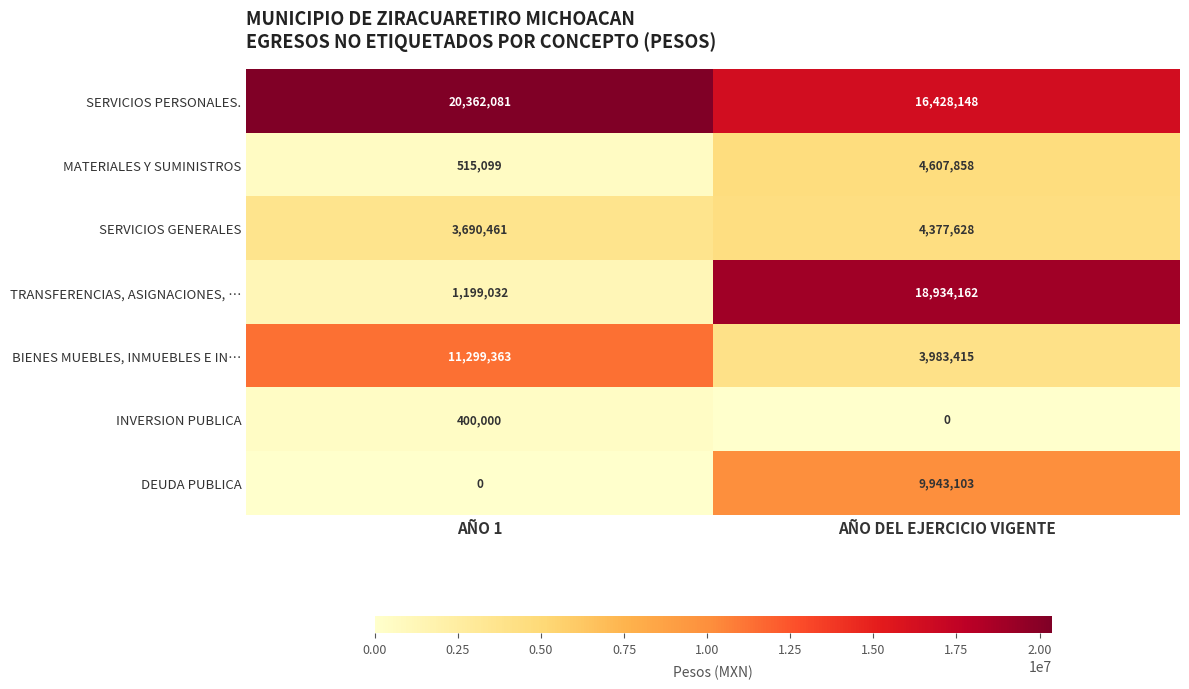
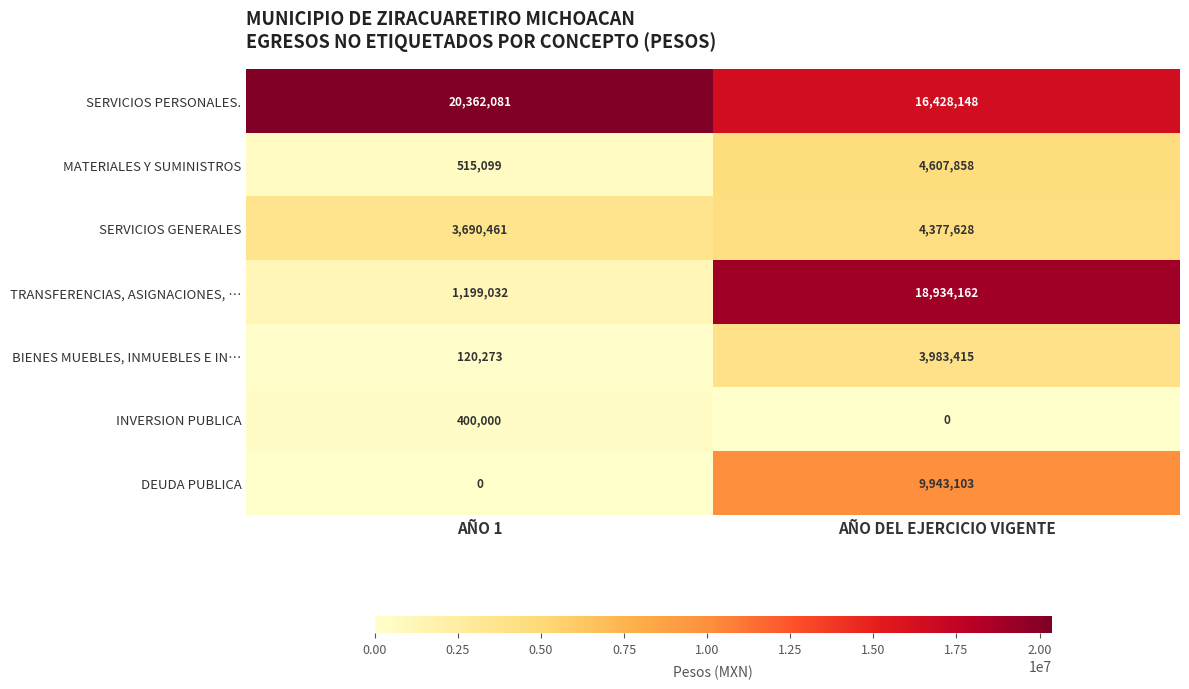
BIENES MUEBLES, INMUEBLES E IN…, AÑO 1: 11,299,363 -> 120,273
